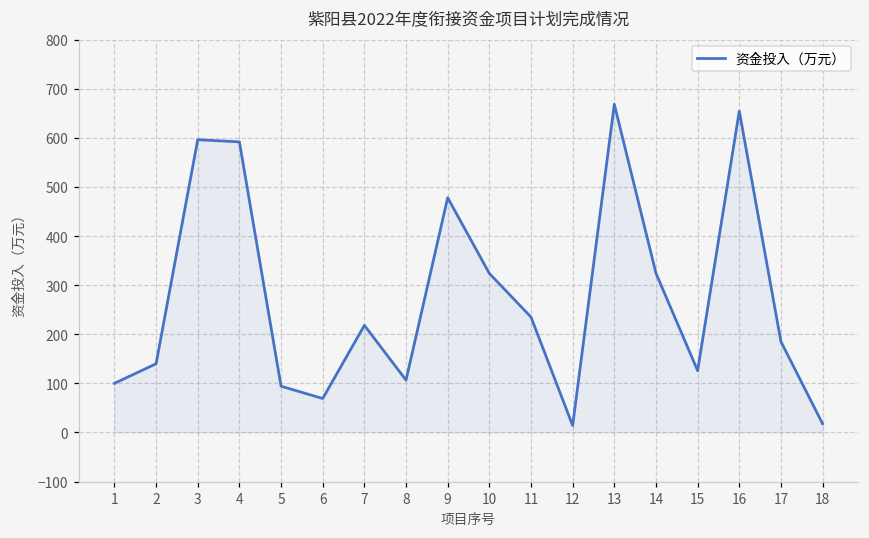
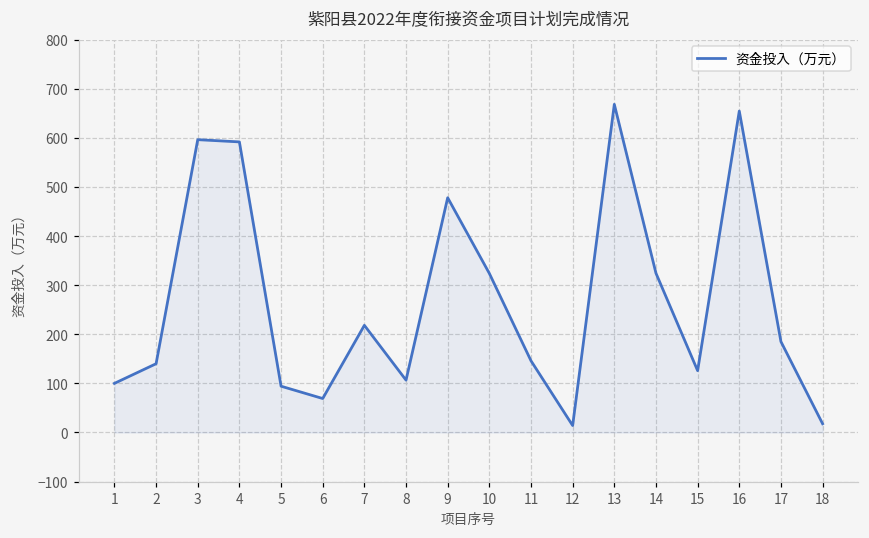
11: 240 -> 150
